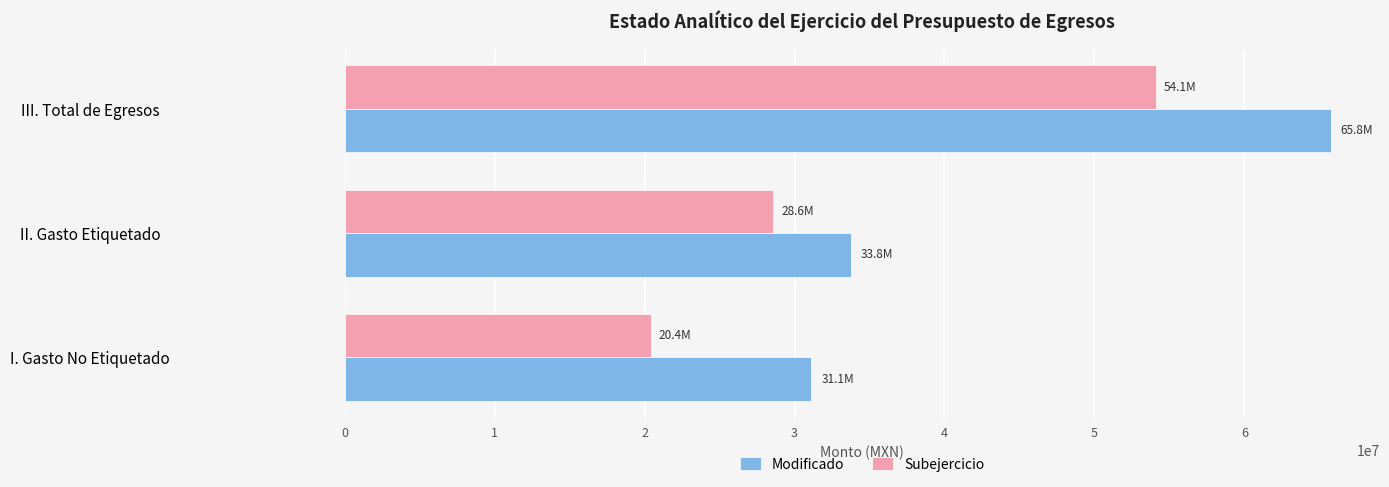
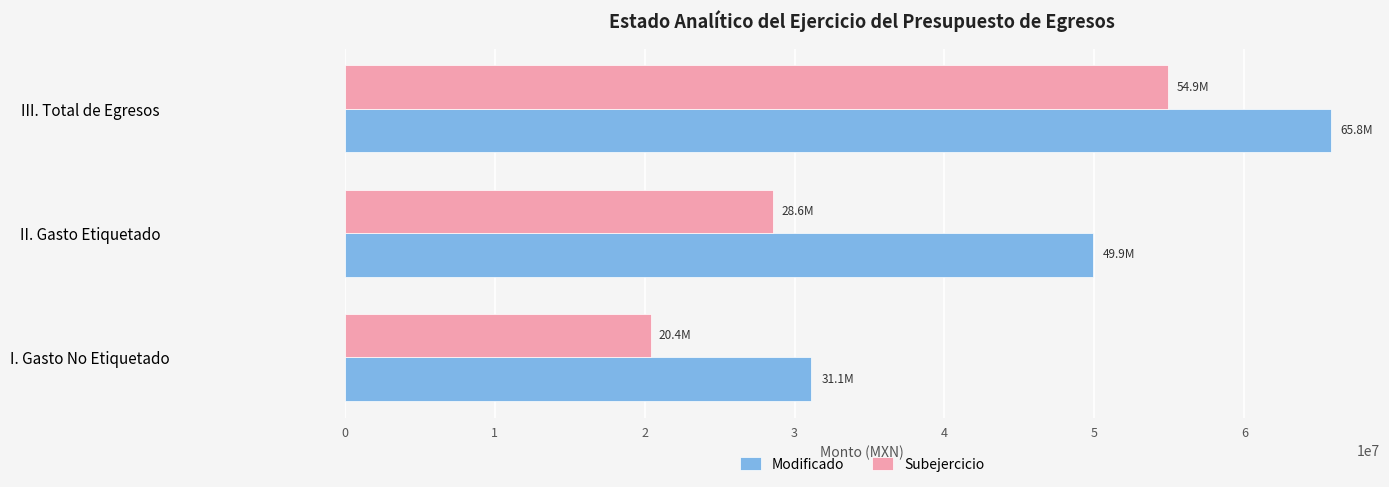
Subejercicio, III. Total de Egresos: 54.1M -> 54.9M
Modificado, II. Gasto Etiquetado: 33.8M -> 49.9M
